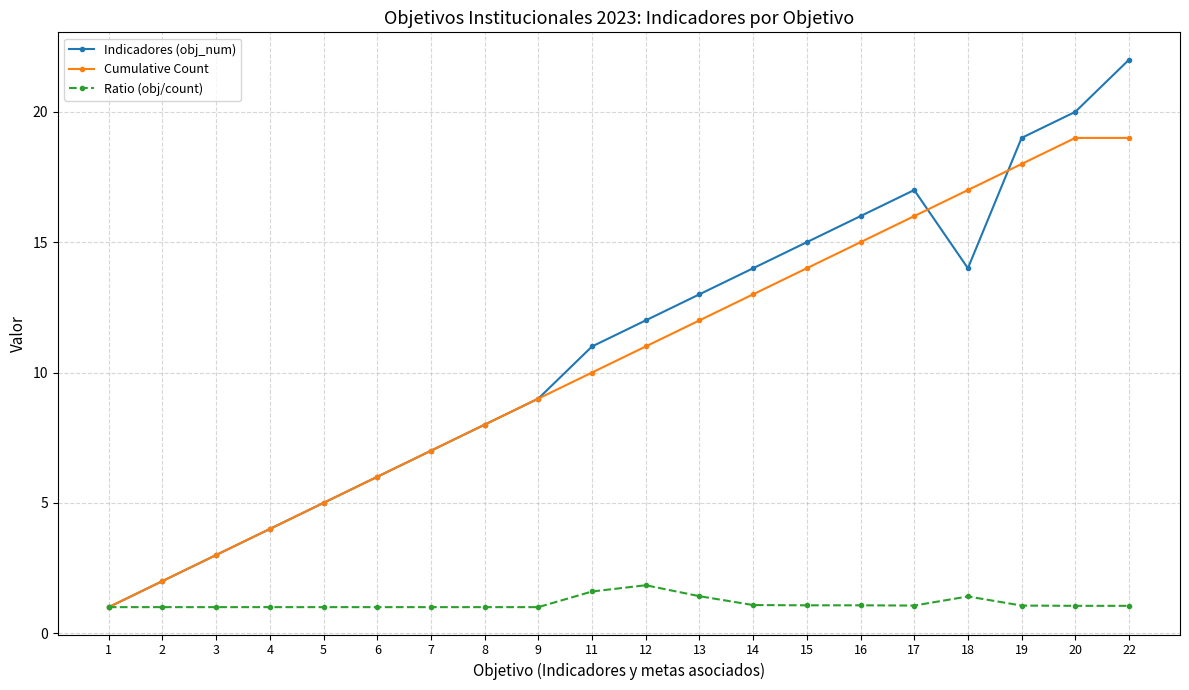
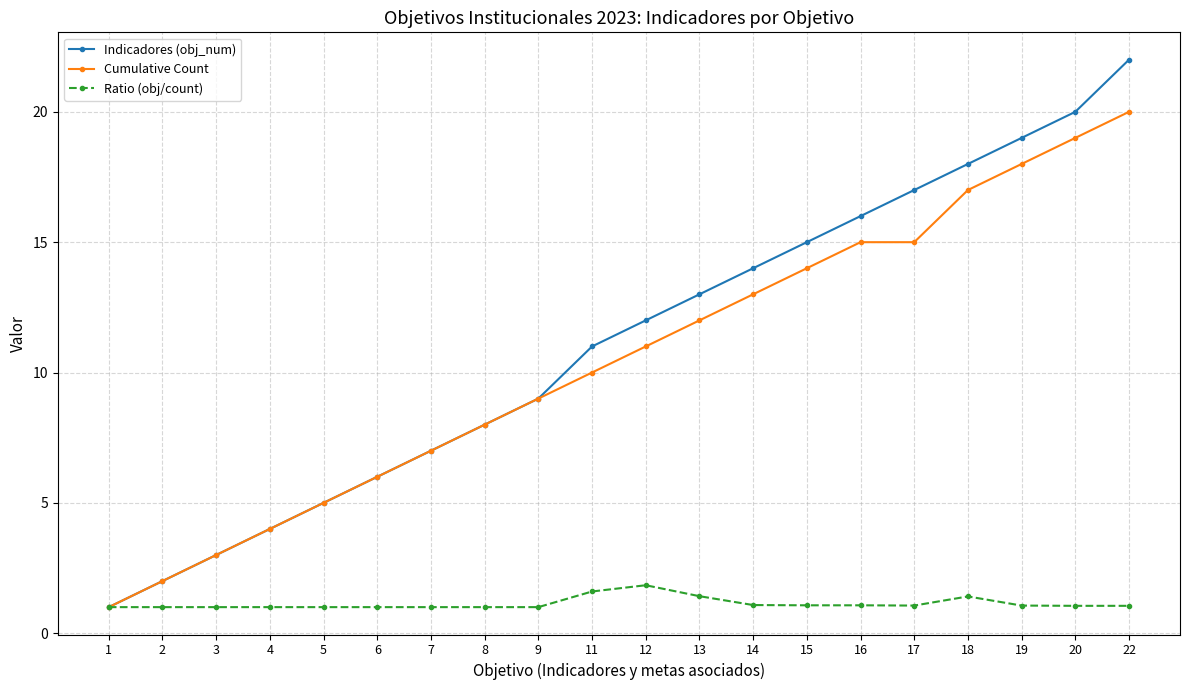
Cumulative Count, 17: 16 -> 15
Indicadores (obj_num), 18: 14 -> 18
Cumulative Count, 22: 19 -> 20
